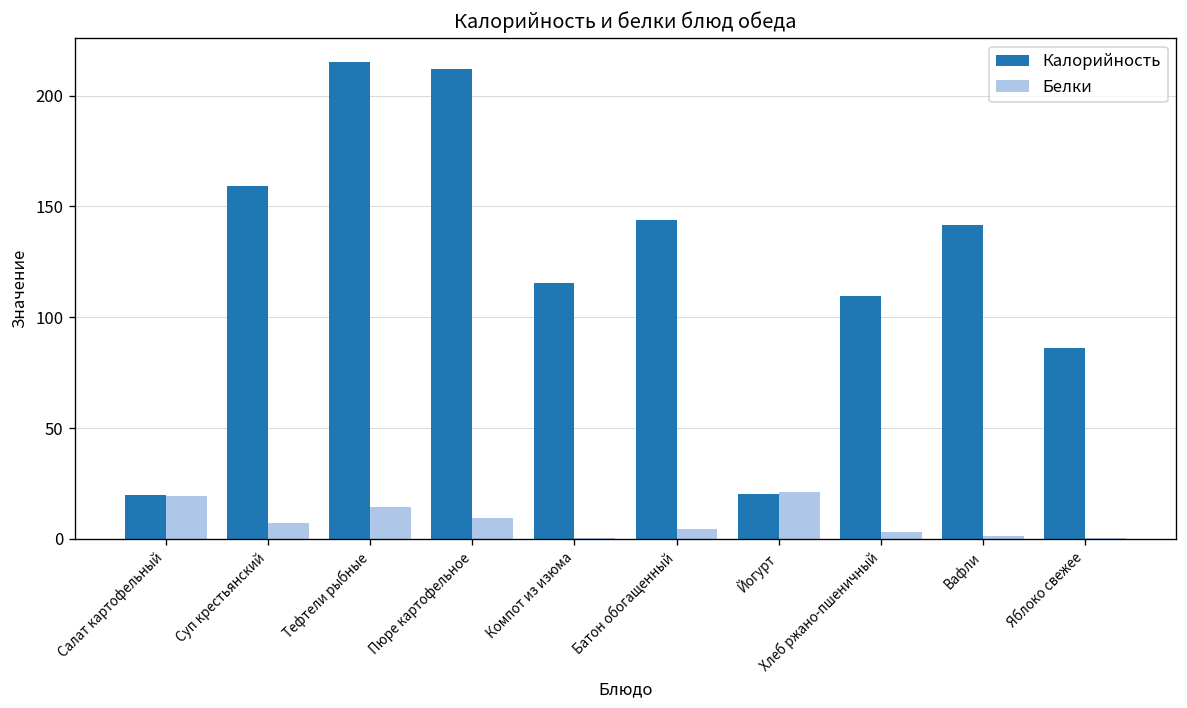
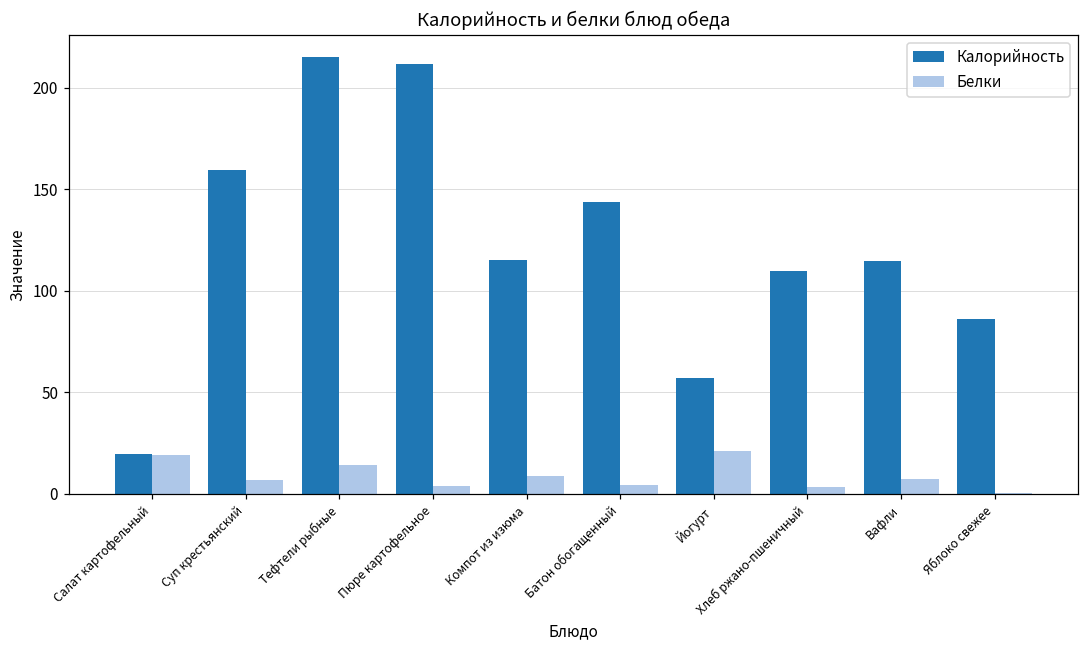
Белки, Пюре картофельное: 9 -> 4
Белки, Компот из изюма: 1 -> 9
Калорийность, Йогурт: 20 -> 57
Калорийность, Вафли: 141 -> 115
Белки, Вафли: 1 -> 8
